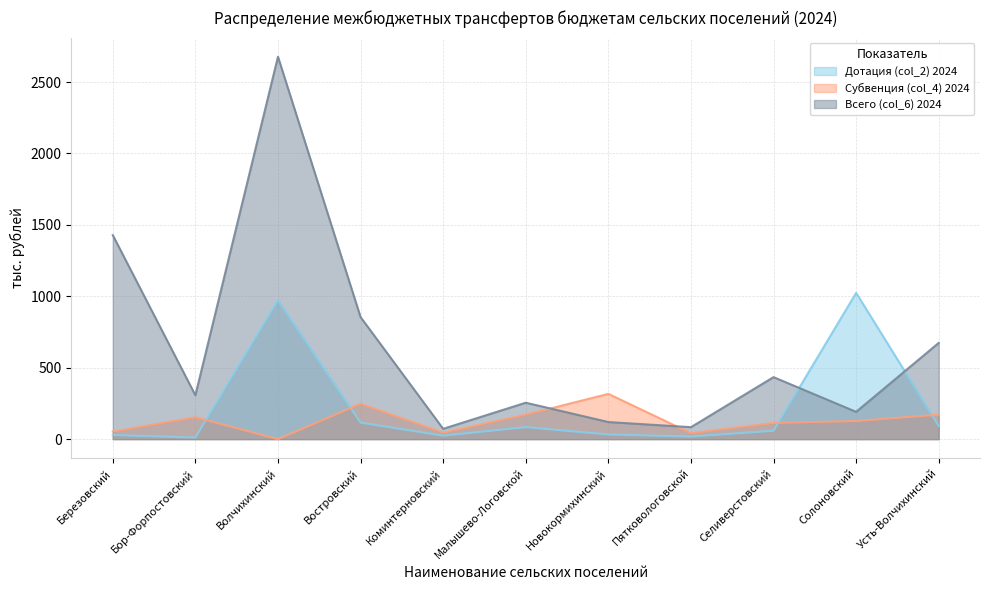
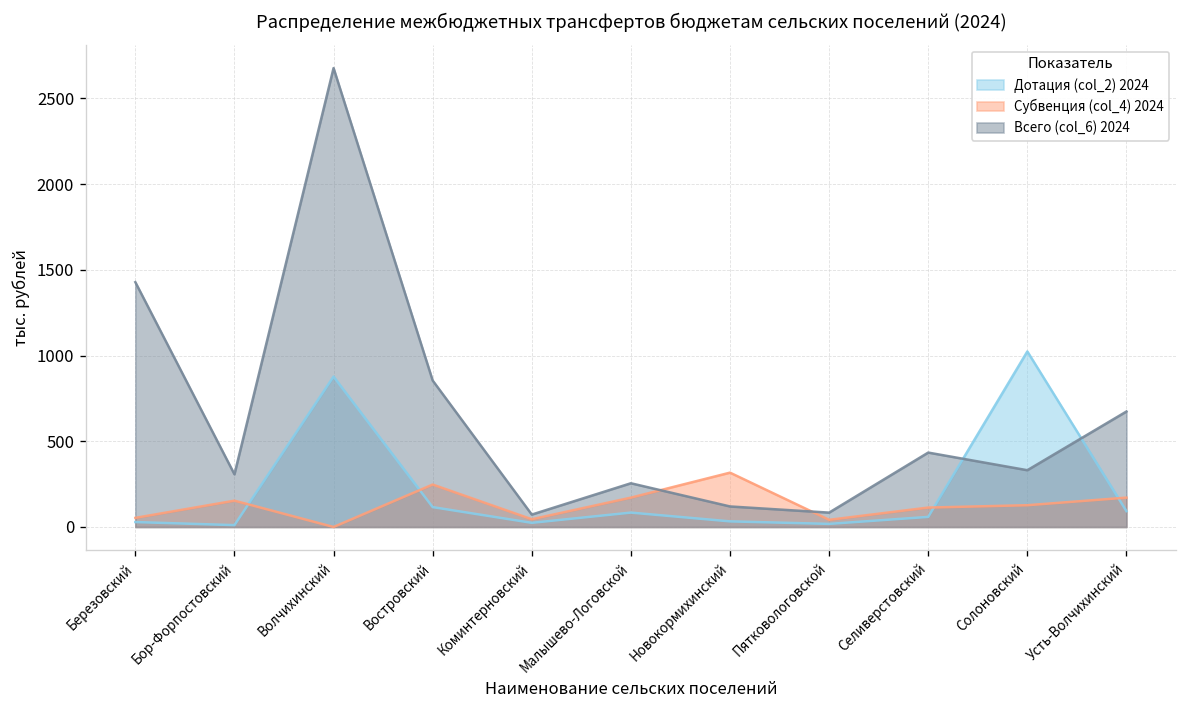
Дотация (col_2) 2024, Волчихинский: 970 -> 880
Всего (col_6) 2024, Солоновский: 190 -> 330
